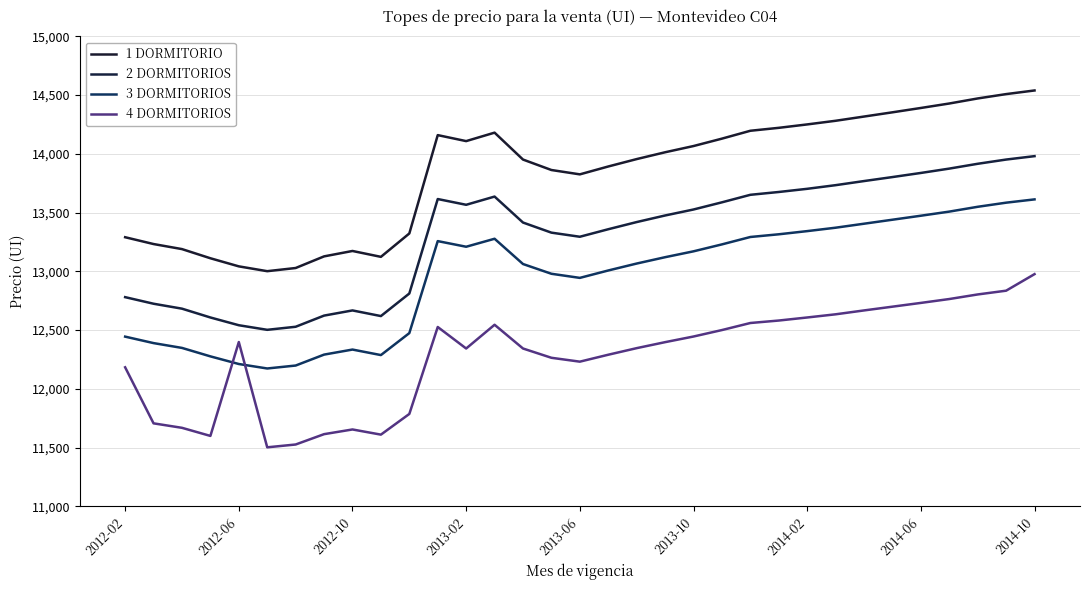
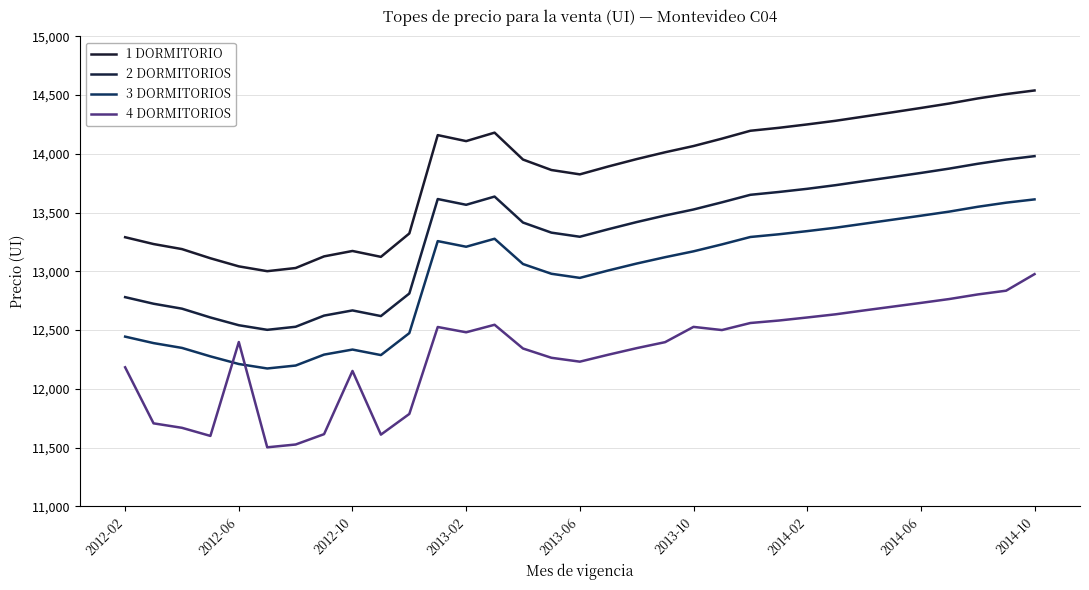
4 DORMITORIOS, 2012-10: 11,650 -> 12,150
4 DORMITORIOS, 2013-02: 12,340 -> 12,480
4 DORMITORIOS, 2013-10: 12,450 -> 12,530
